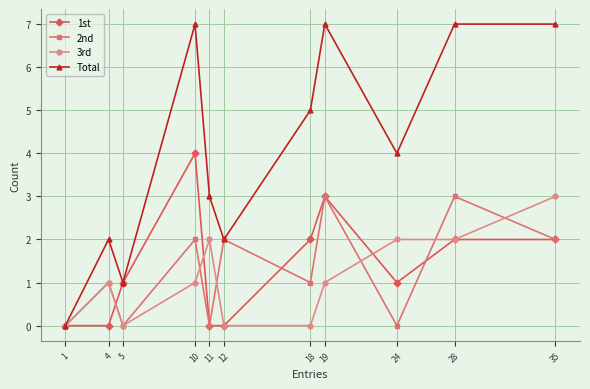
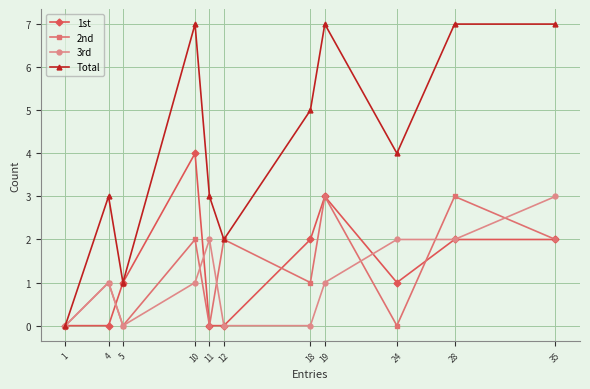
Total, 4: 2 -> 3
